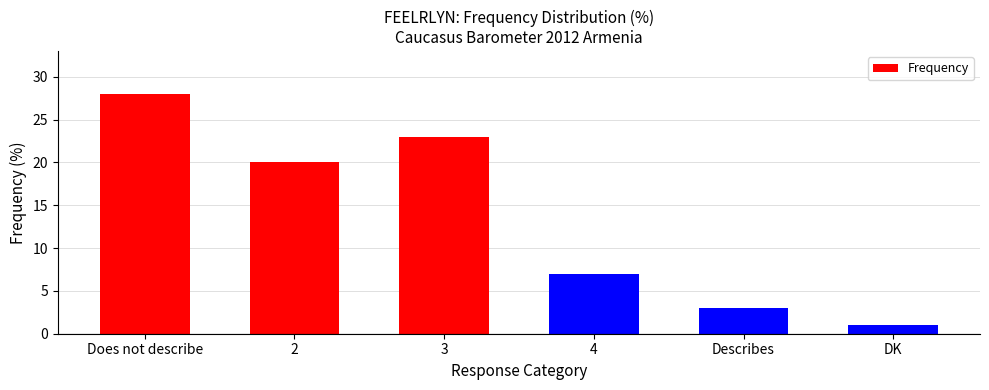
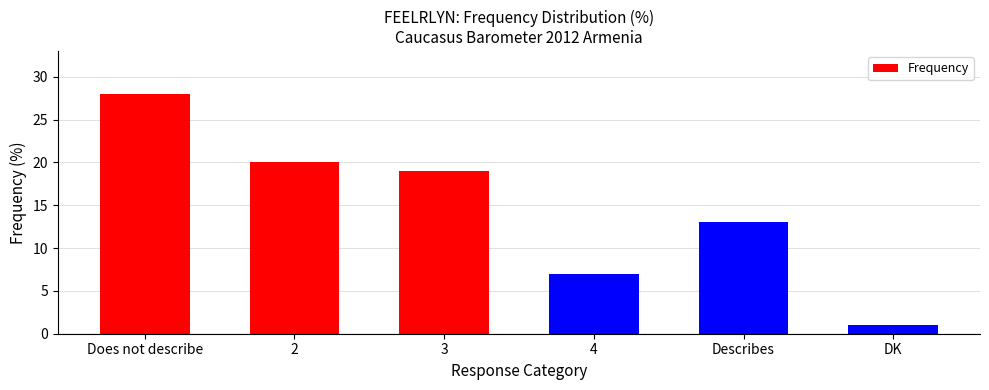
3: 23 -> 19
Describes: 3 -> 13
